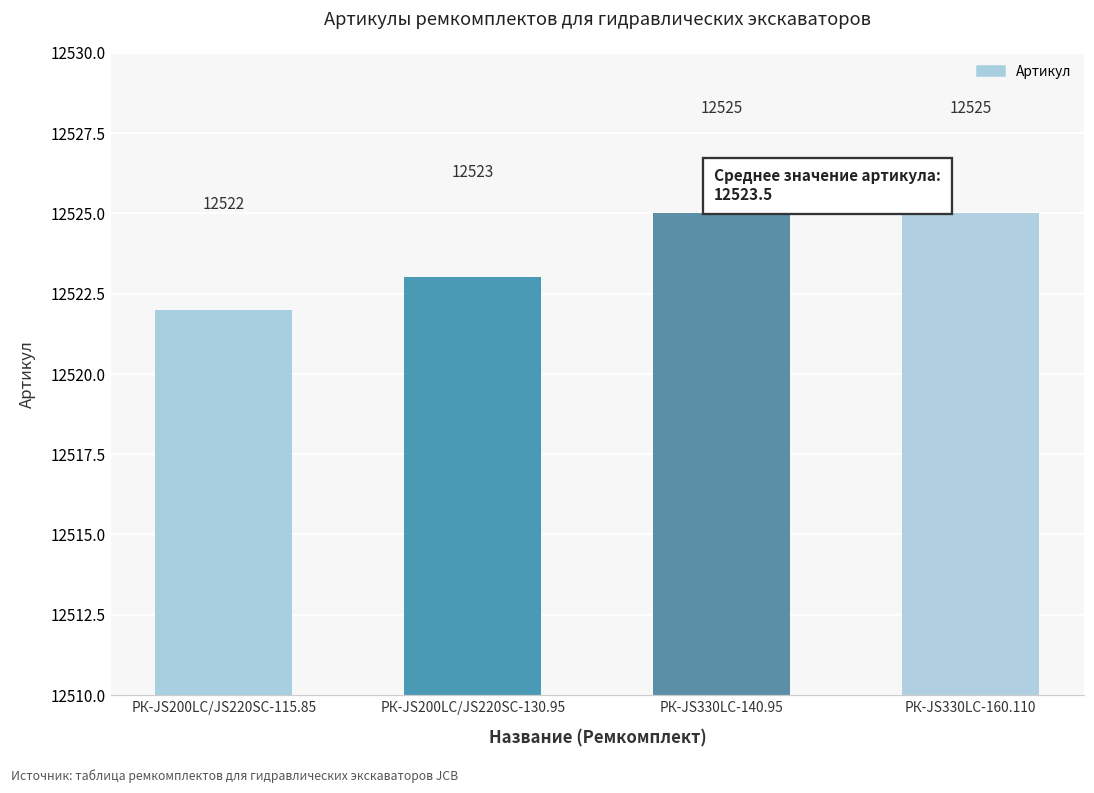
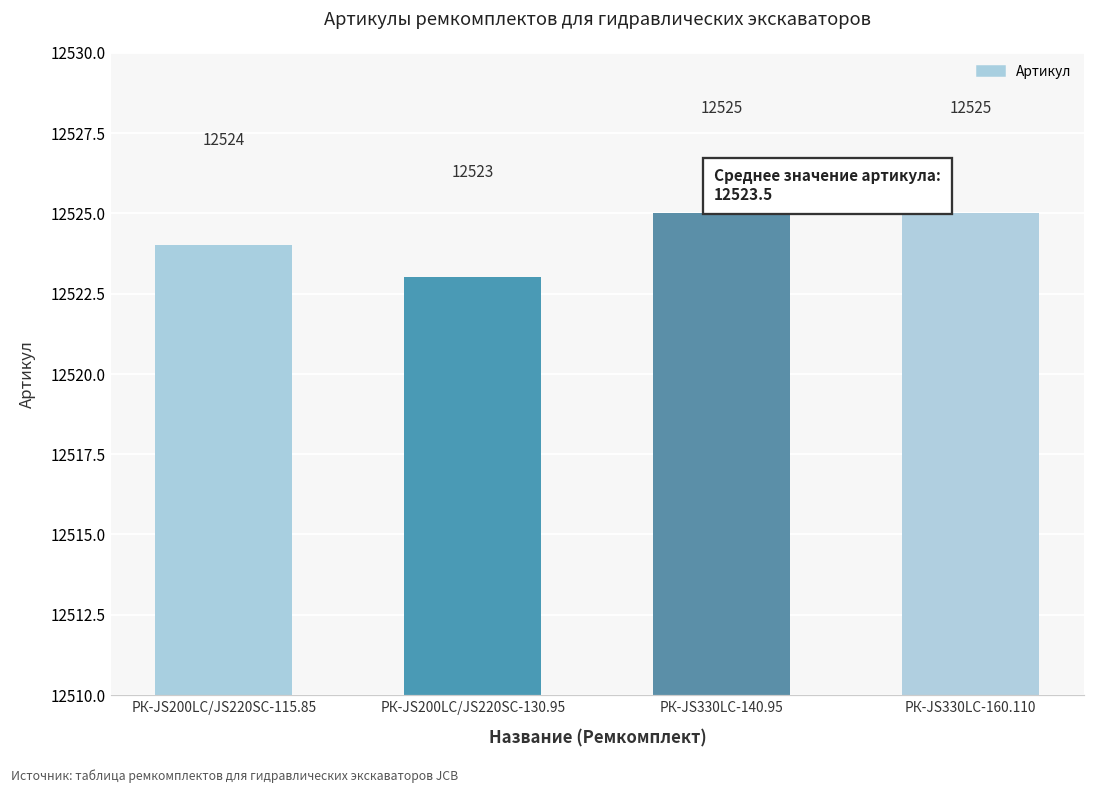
РК-JS200LC/JS220SC-115.85: 12522 -> 12524
